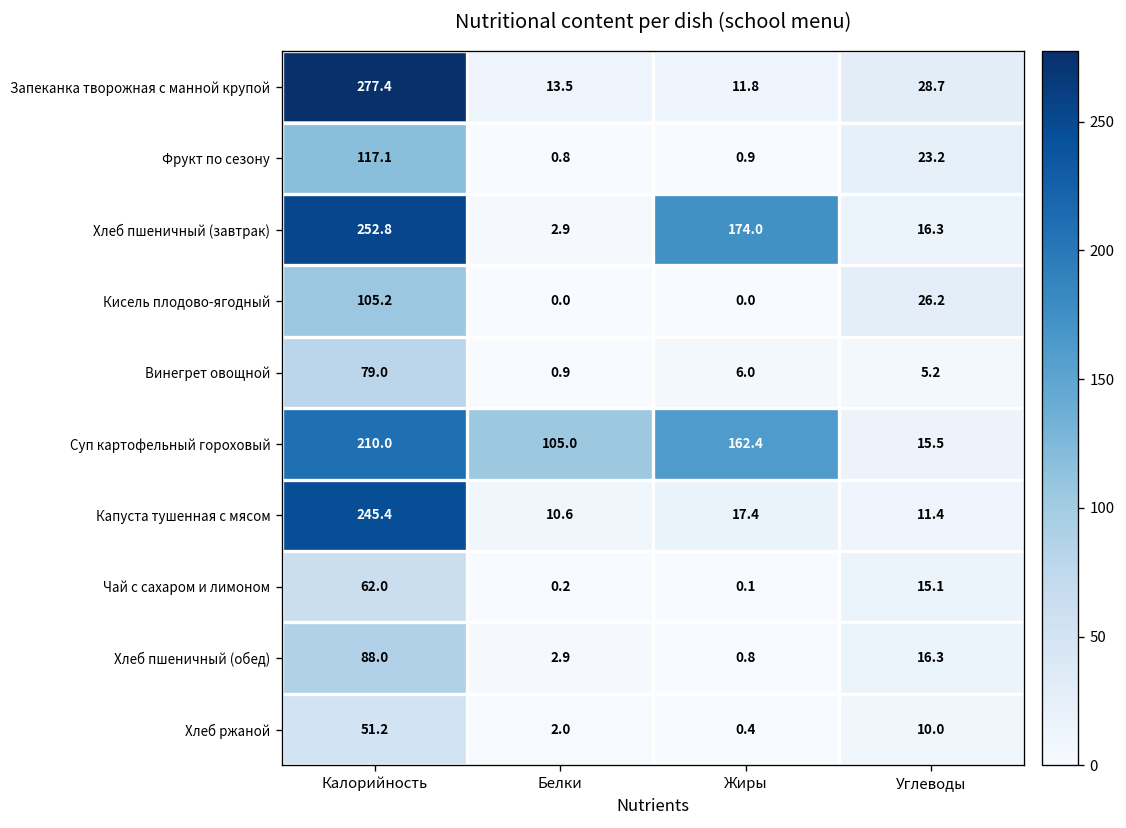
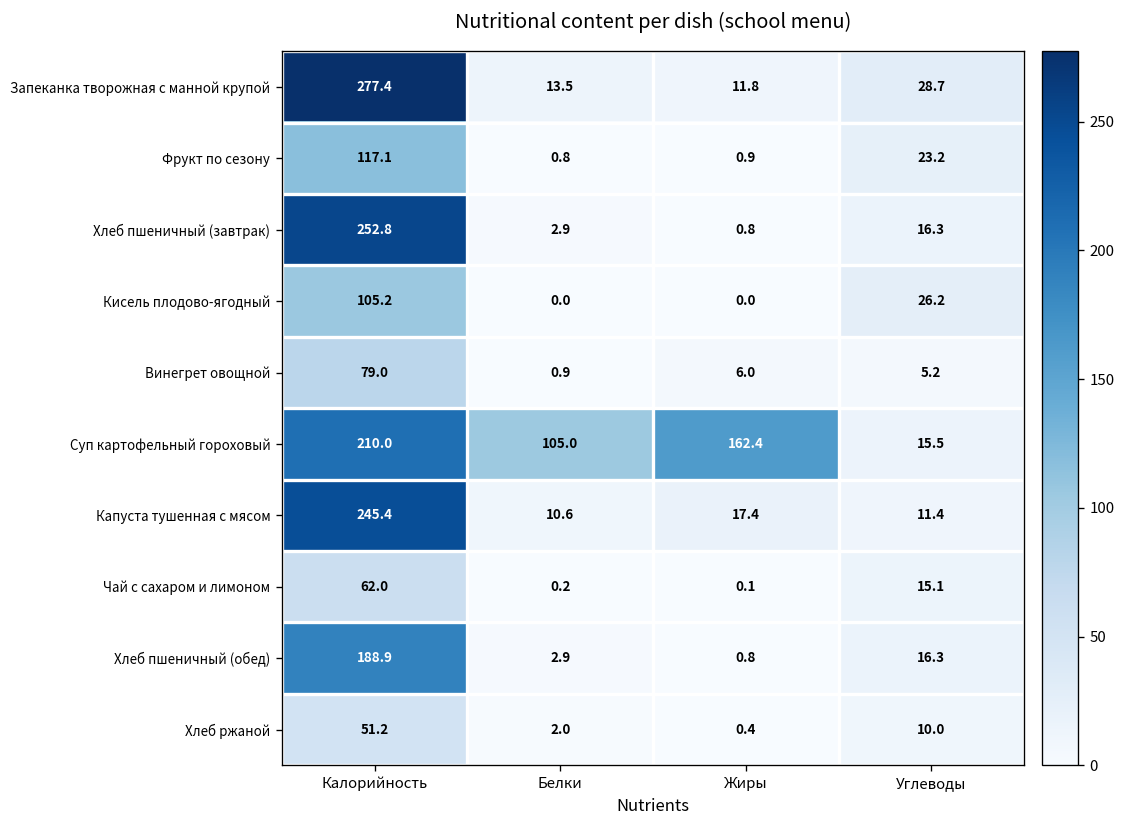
Хлеб пшеничный (завтрак), Жиры: 174.0 -> 0.8
Хлеб пшеничный (обед), Калорийность: 88.0 -> 188.9
